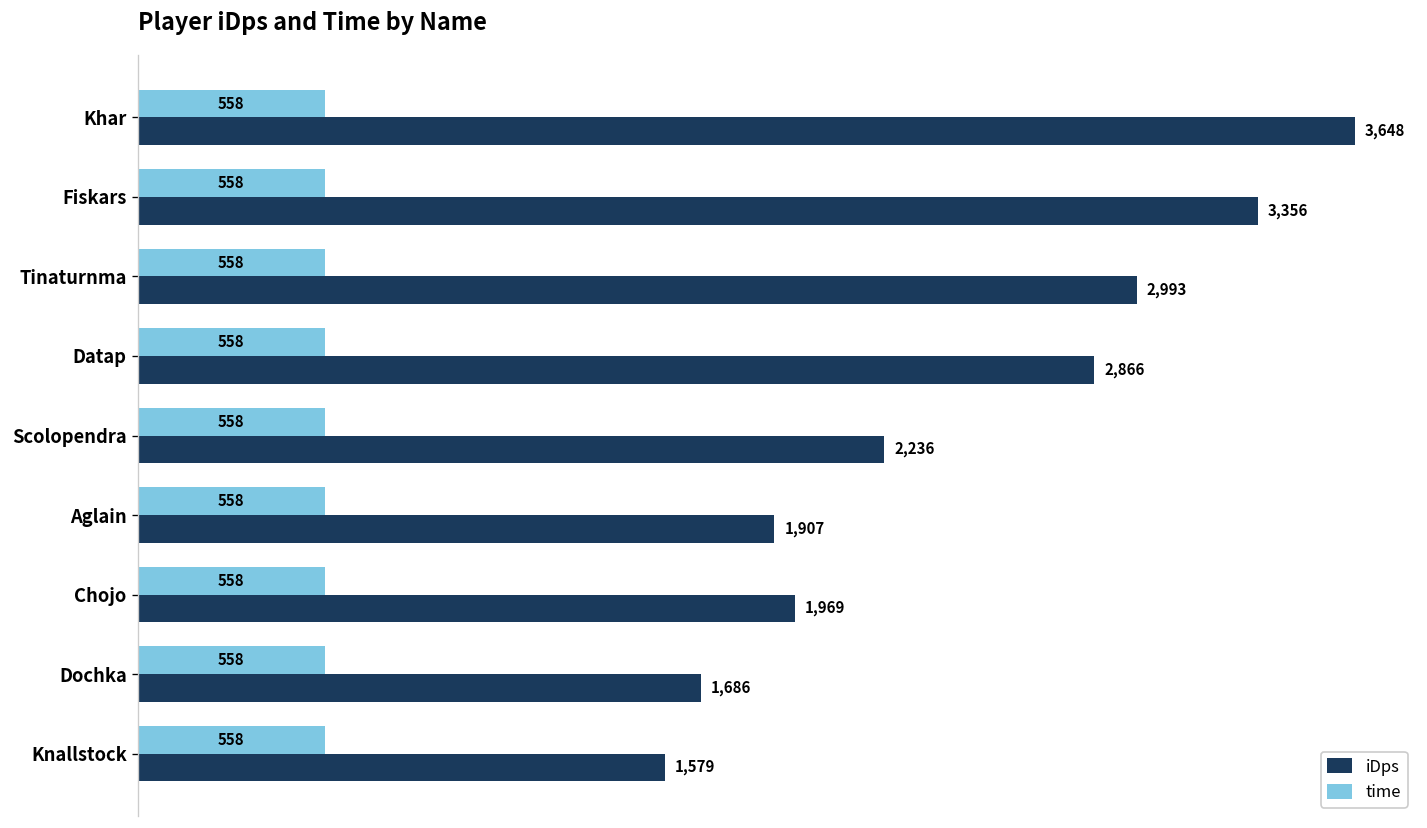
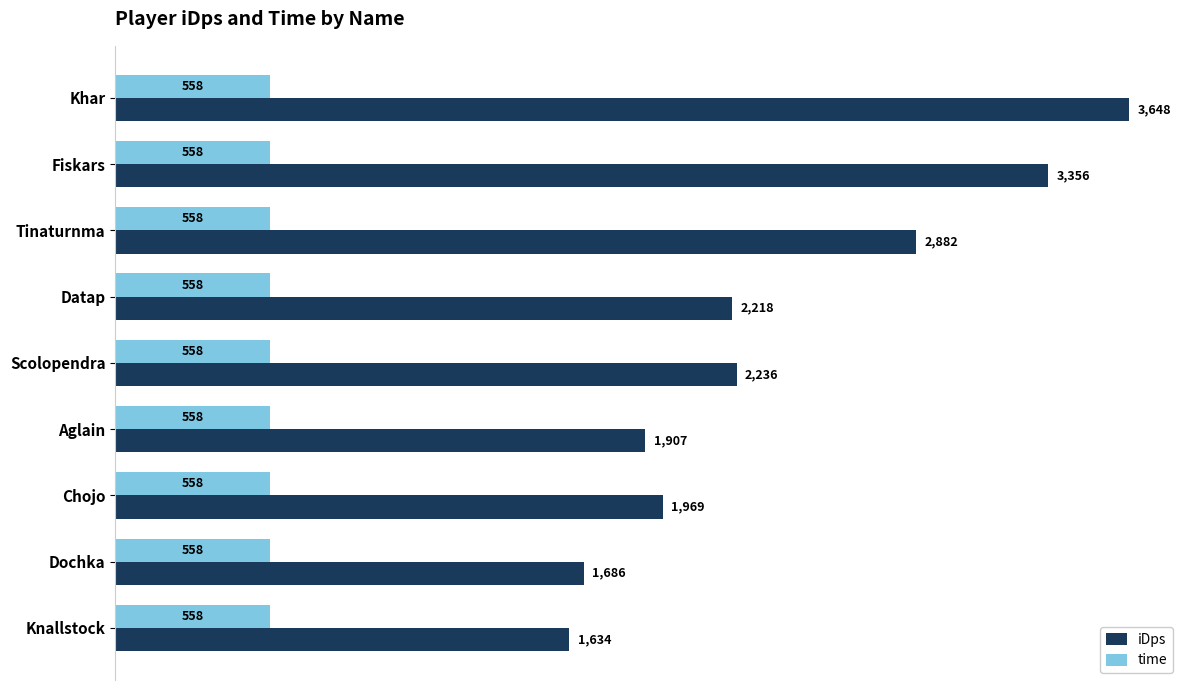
iDps, Tinaturnma: 2,993 -> 2,882
iDps, Datap: 2,866 -> 2,218
iDps, Knallstock: 1,579 -> 1,634
